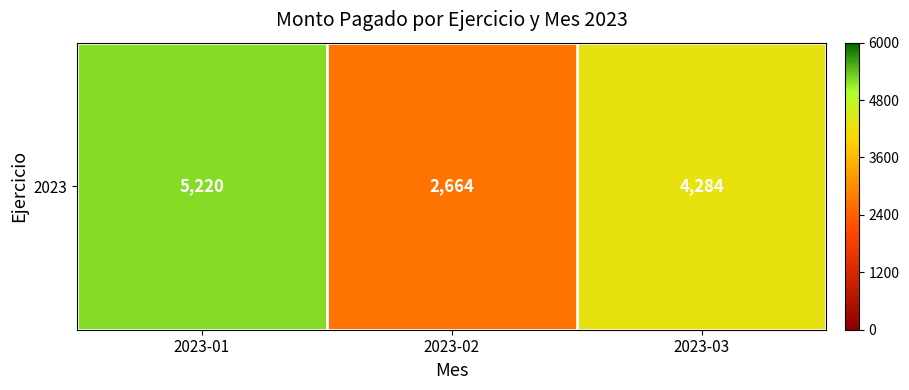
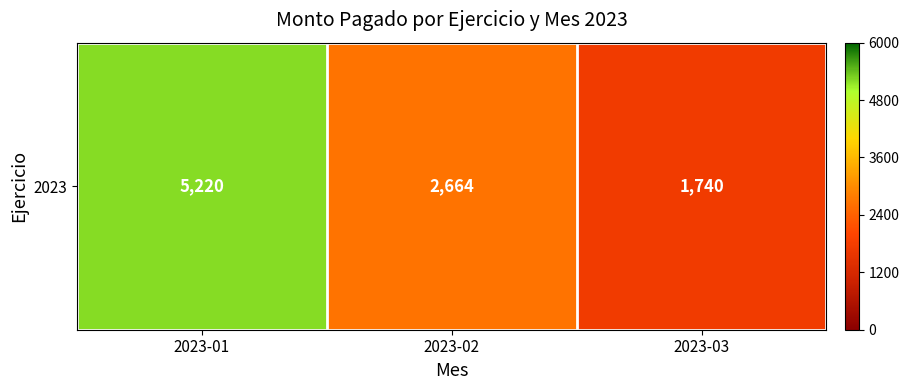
2023, 2023-03: 4,284 -> 1,740
